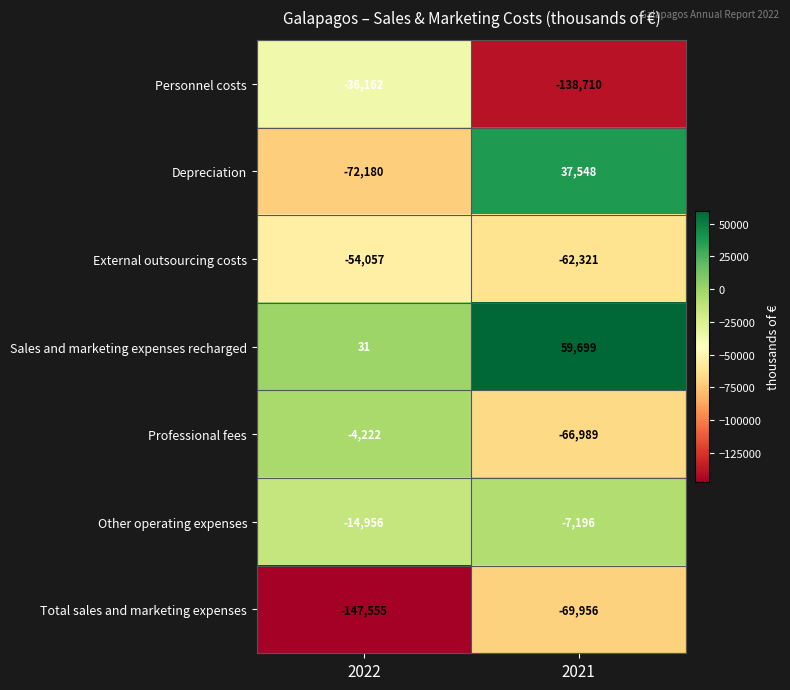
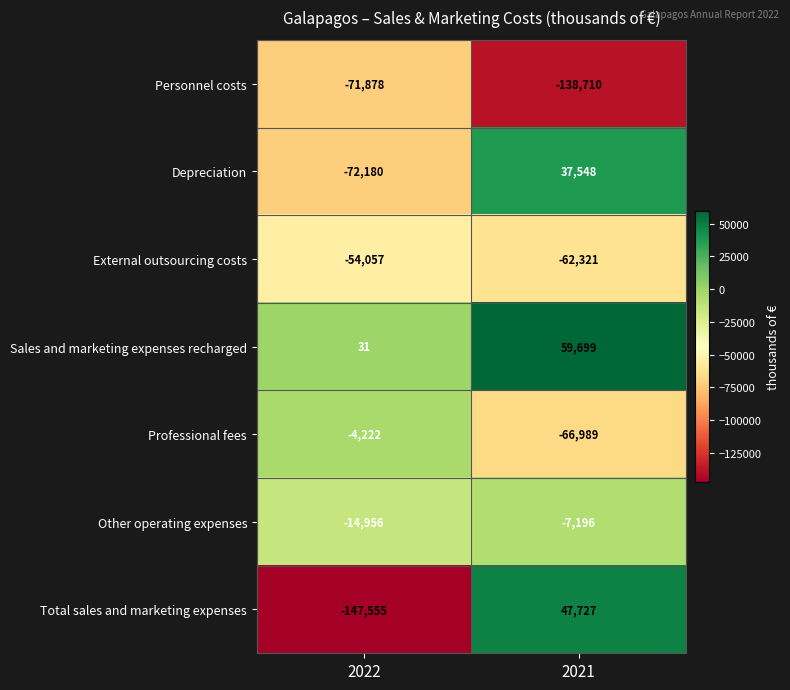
Personnel costs, 2022: -36,162 -> -71,878
Total sales and marketing expenses, 2021: -69,956 -> 47,727
